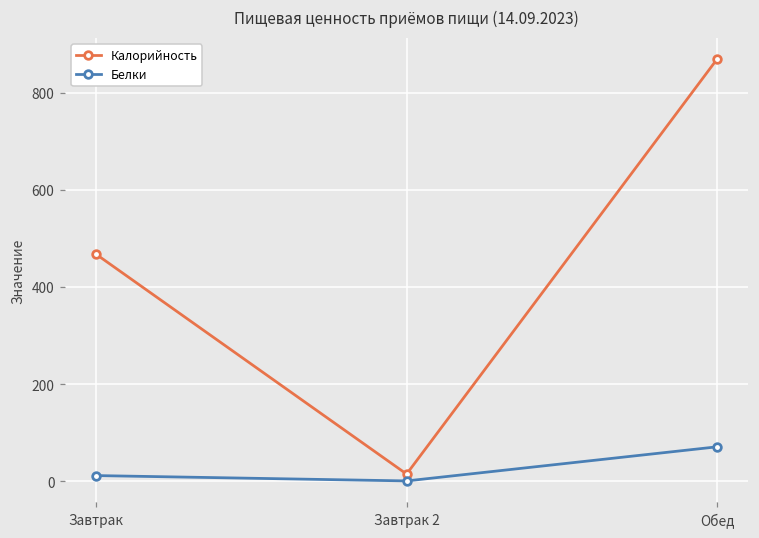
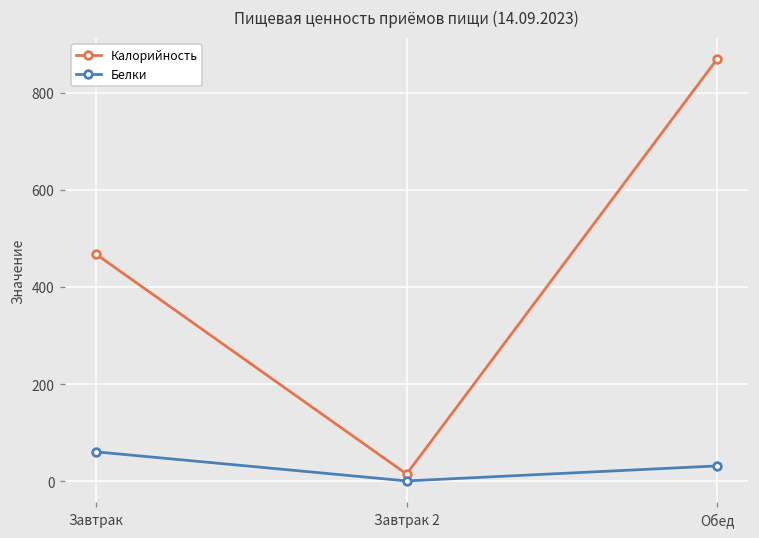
Белки, Завтрак: 10 -> 60
Белки, Обед: 70 -> 30
